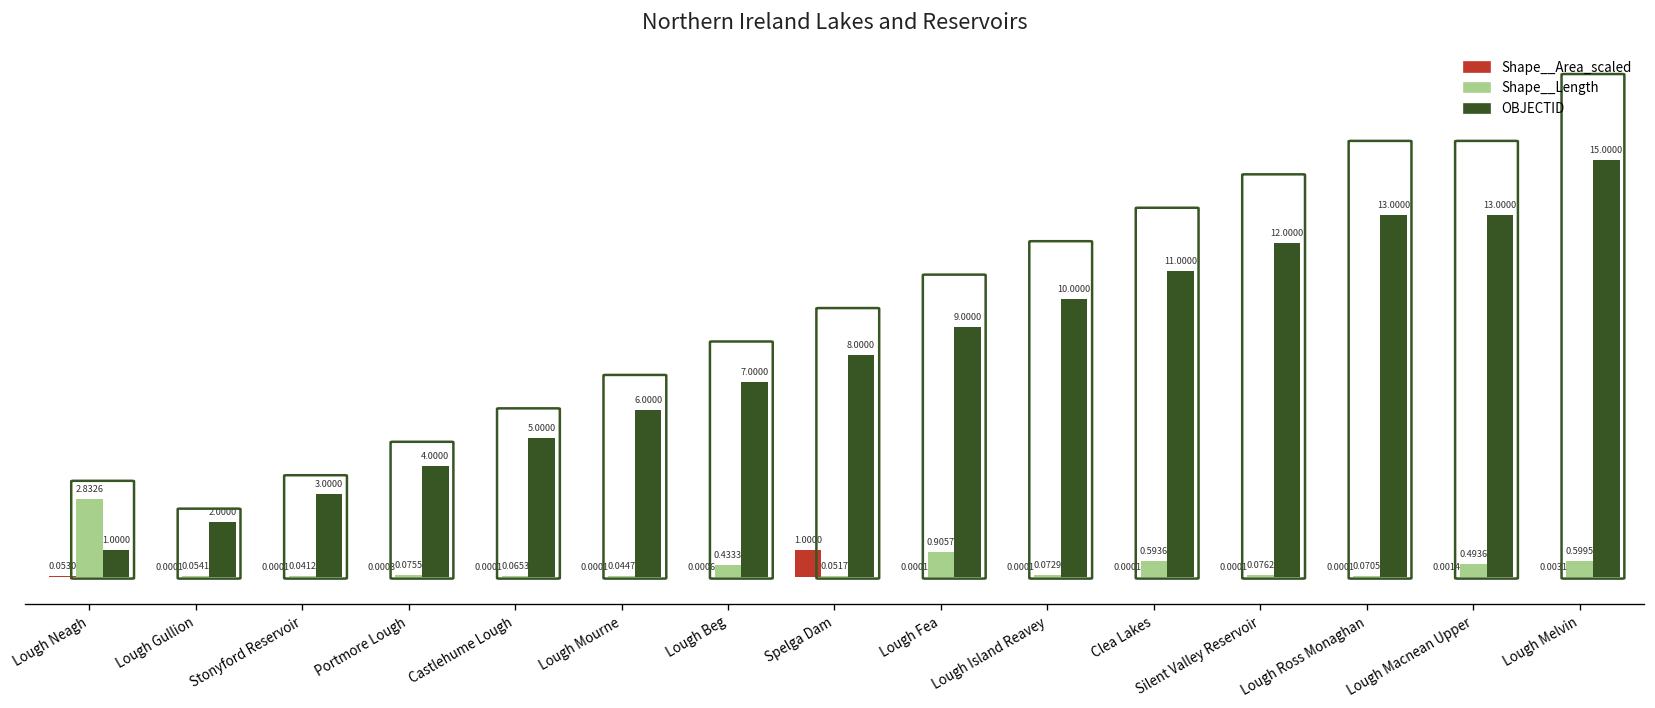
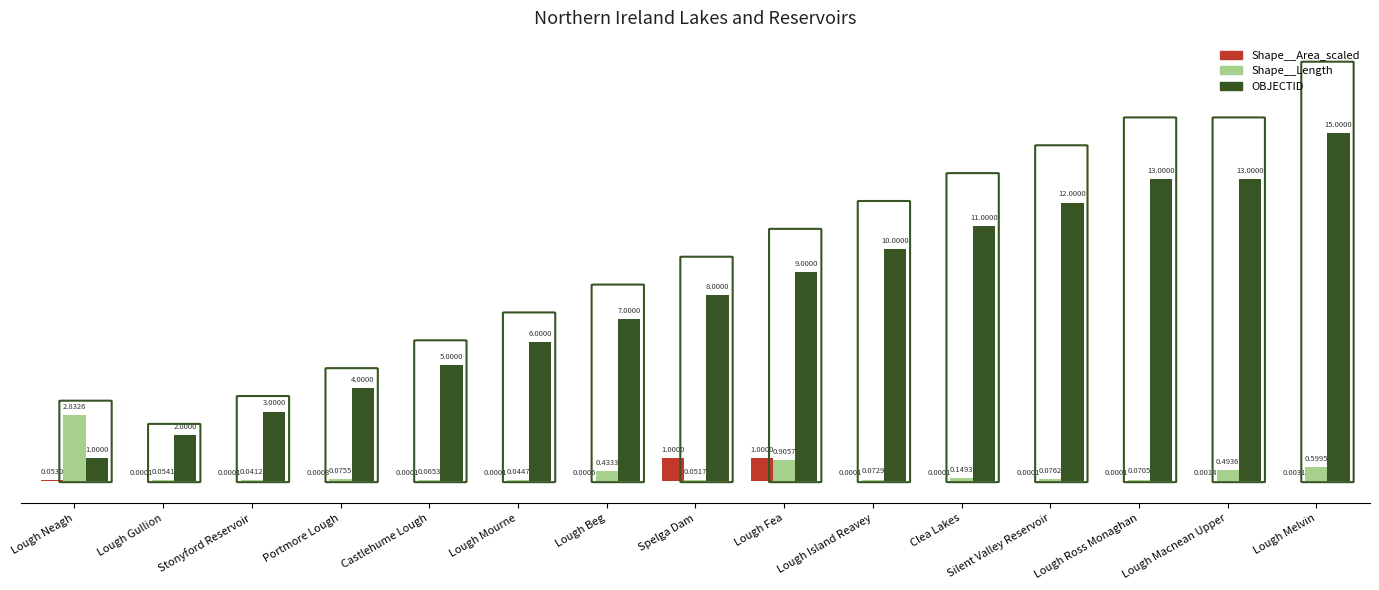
Shape__Area_scaled, Lough Fea: 0.0001 -> 1.0000
Shape__Length, Clea Lakes: 0.5936 -> 0.1493
